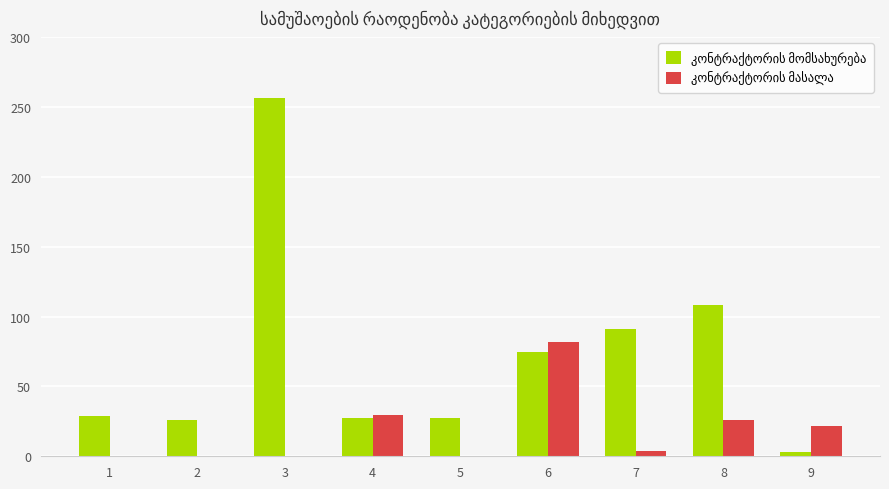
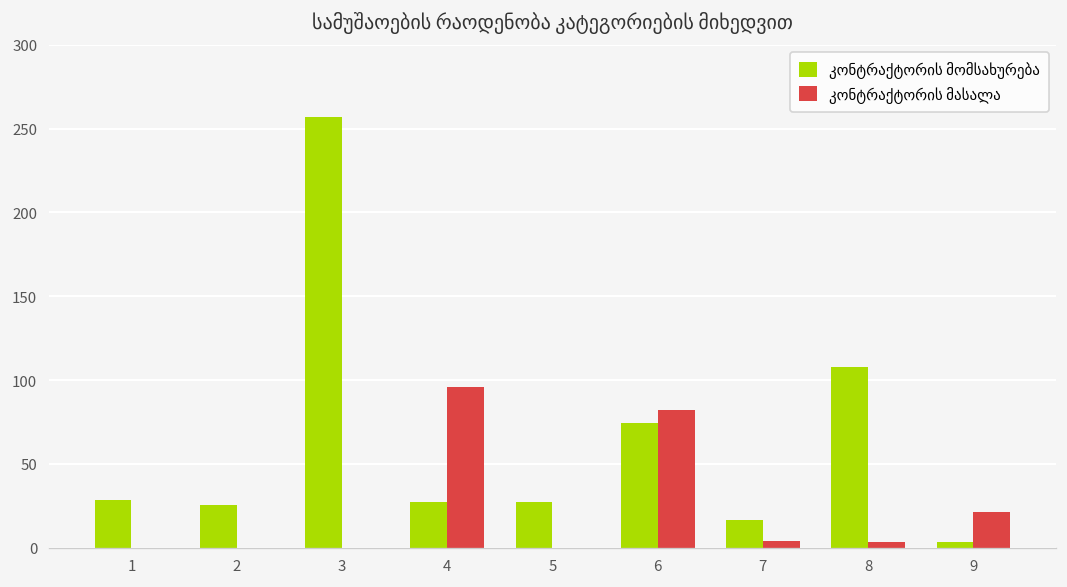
კონტრაქტორის მასალა, 4: 30 -> 96
კონტრაქტორის მომსახურება, 7: 91 -> 16
კონტრაქტორის მასალა, 8: 26 -> 3
